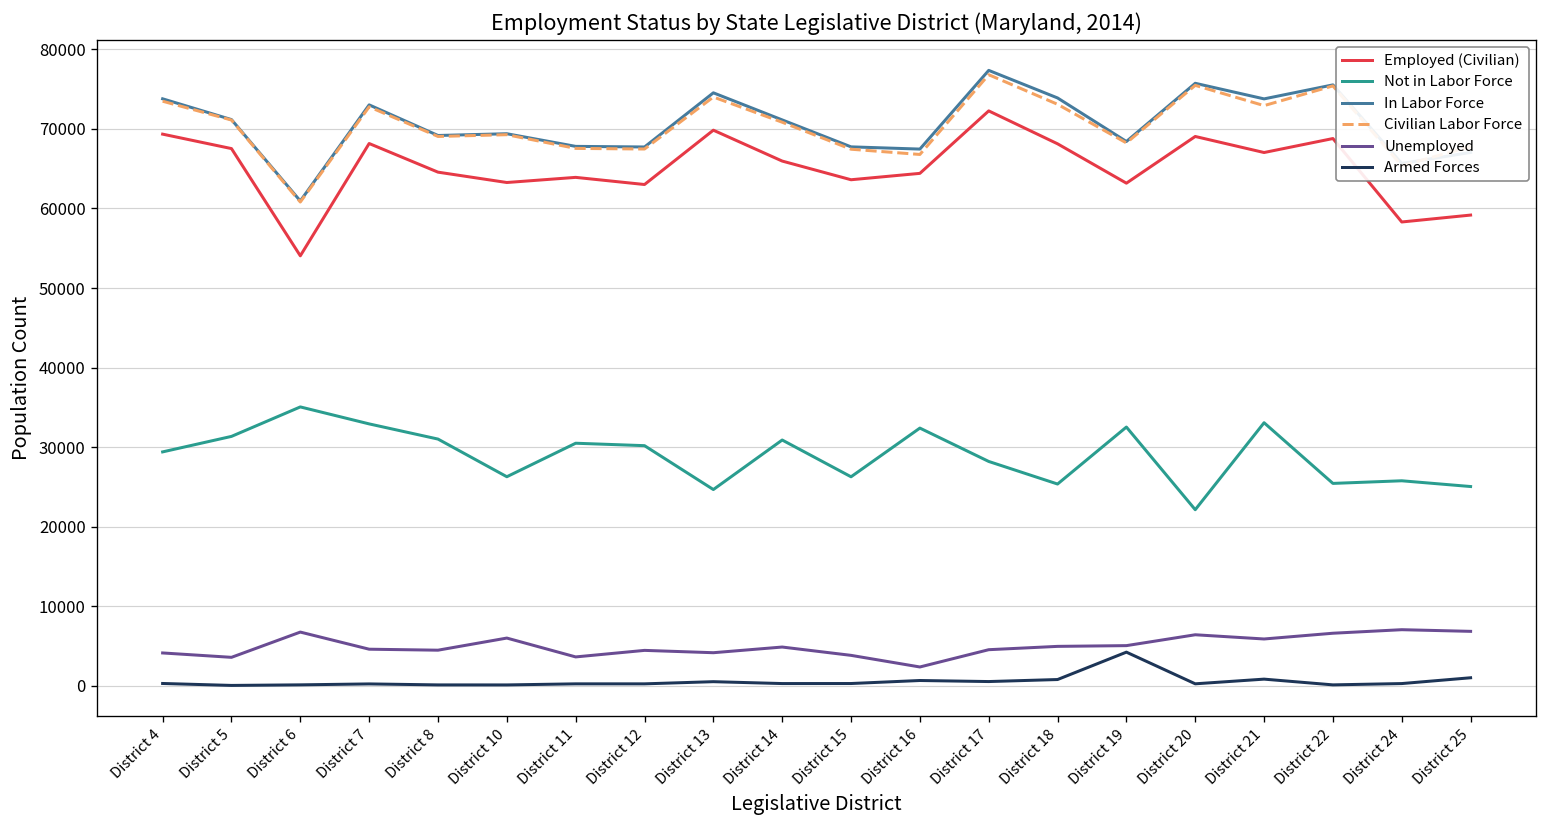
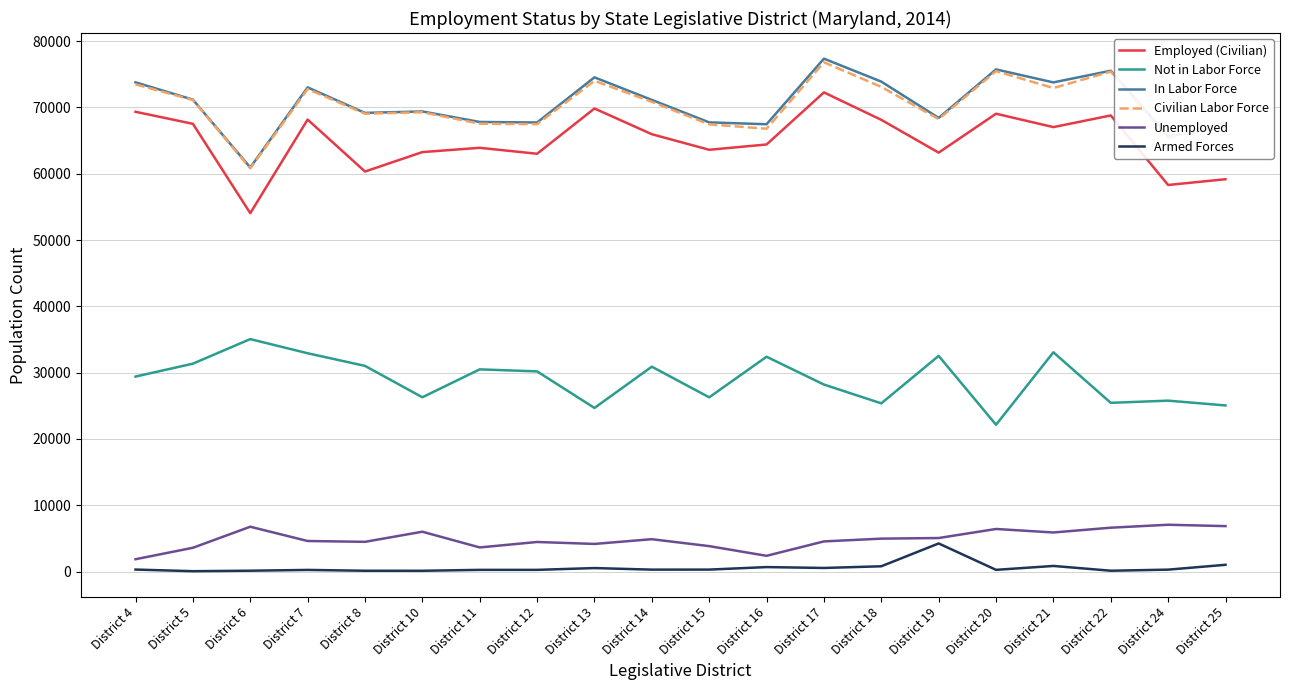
Unemployed, District 4: 4000 -> 2000
Employed (Civilian), District 8: 65000 -> 60000
